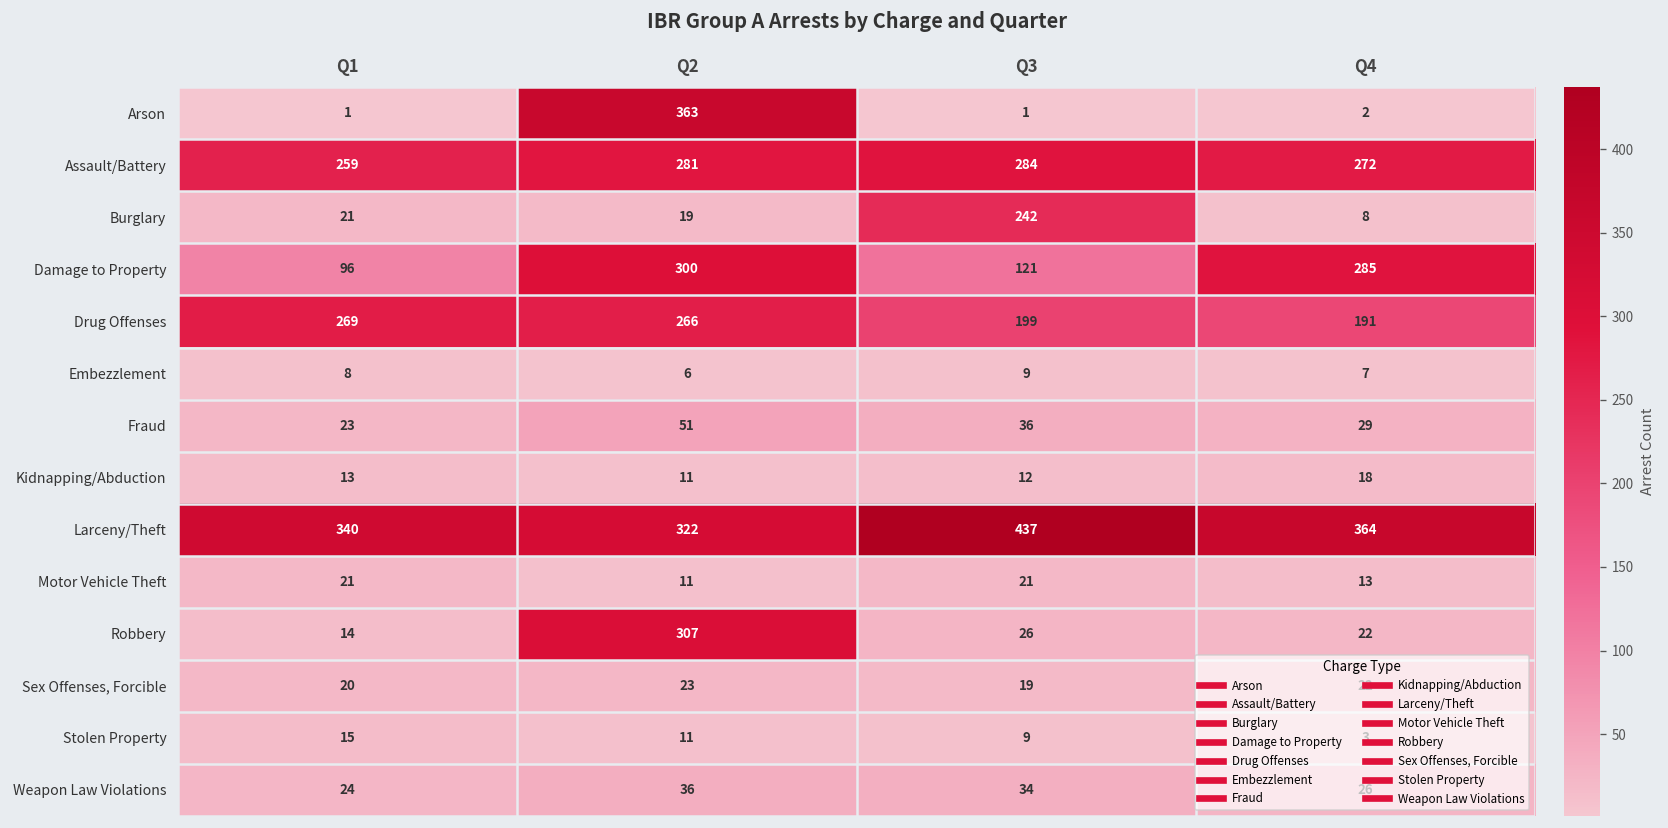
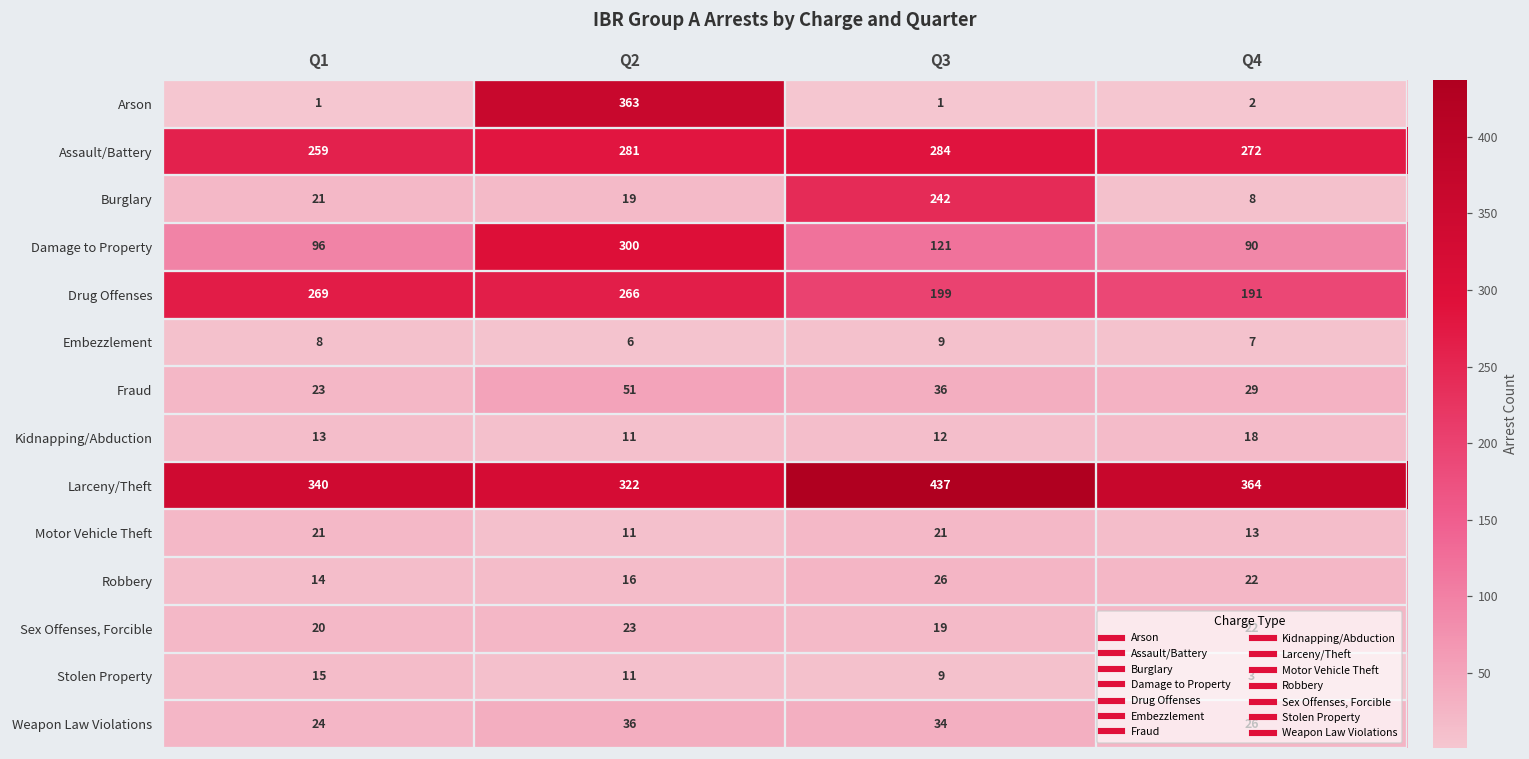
Damage to Property, Q4: 285 -> 90
Robbery, Q2: 307 -> 16
